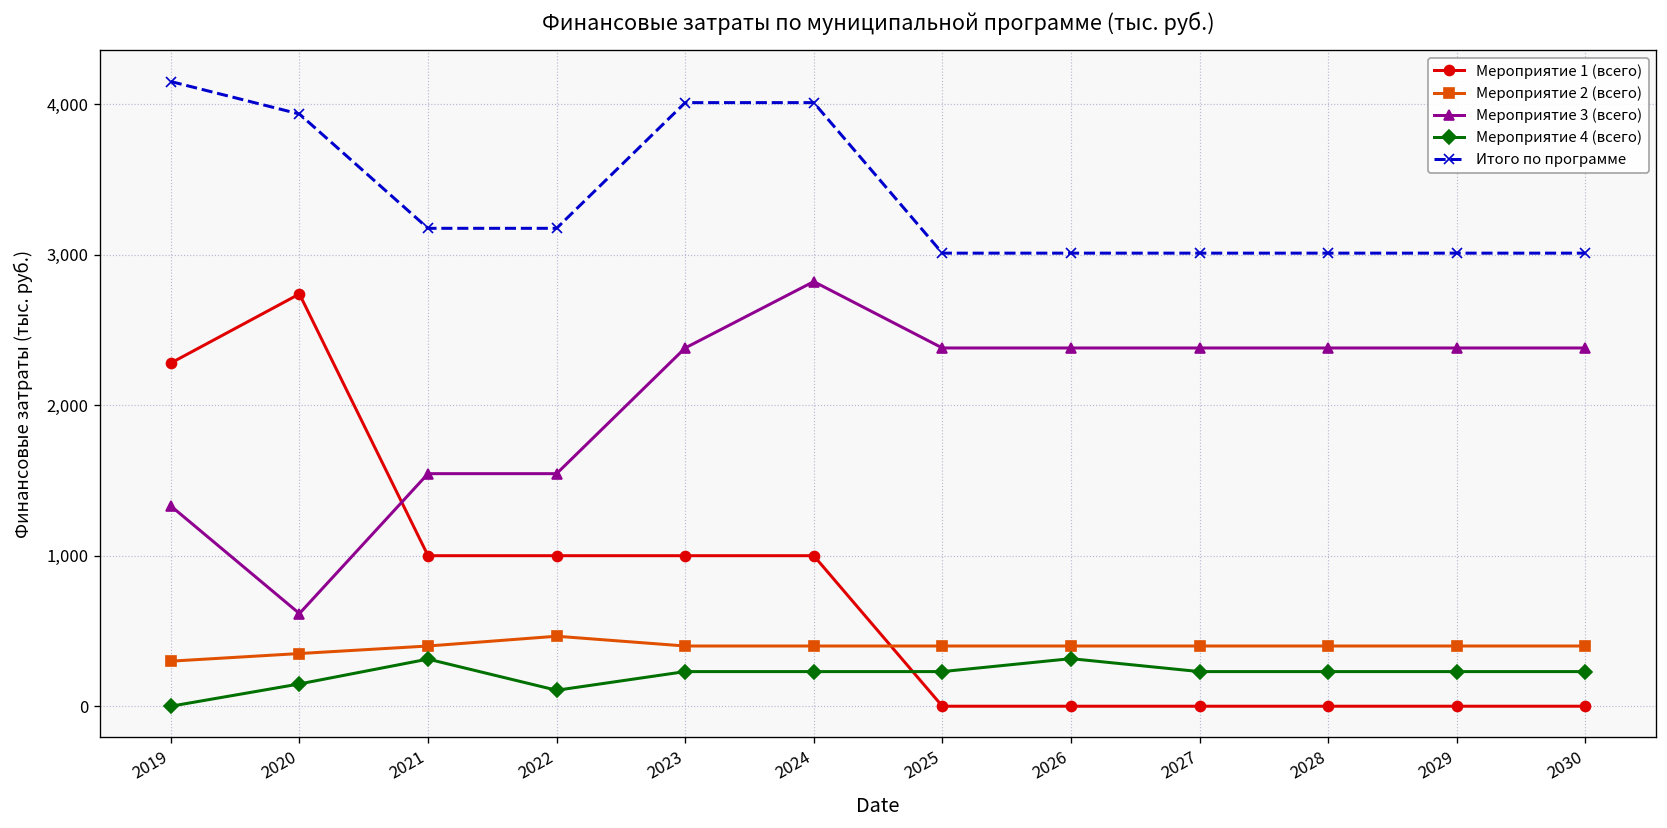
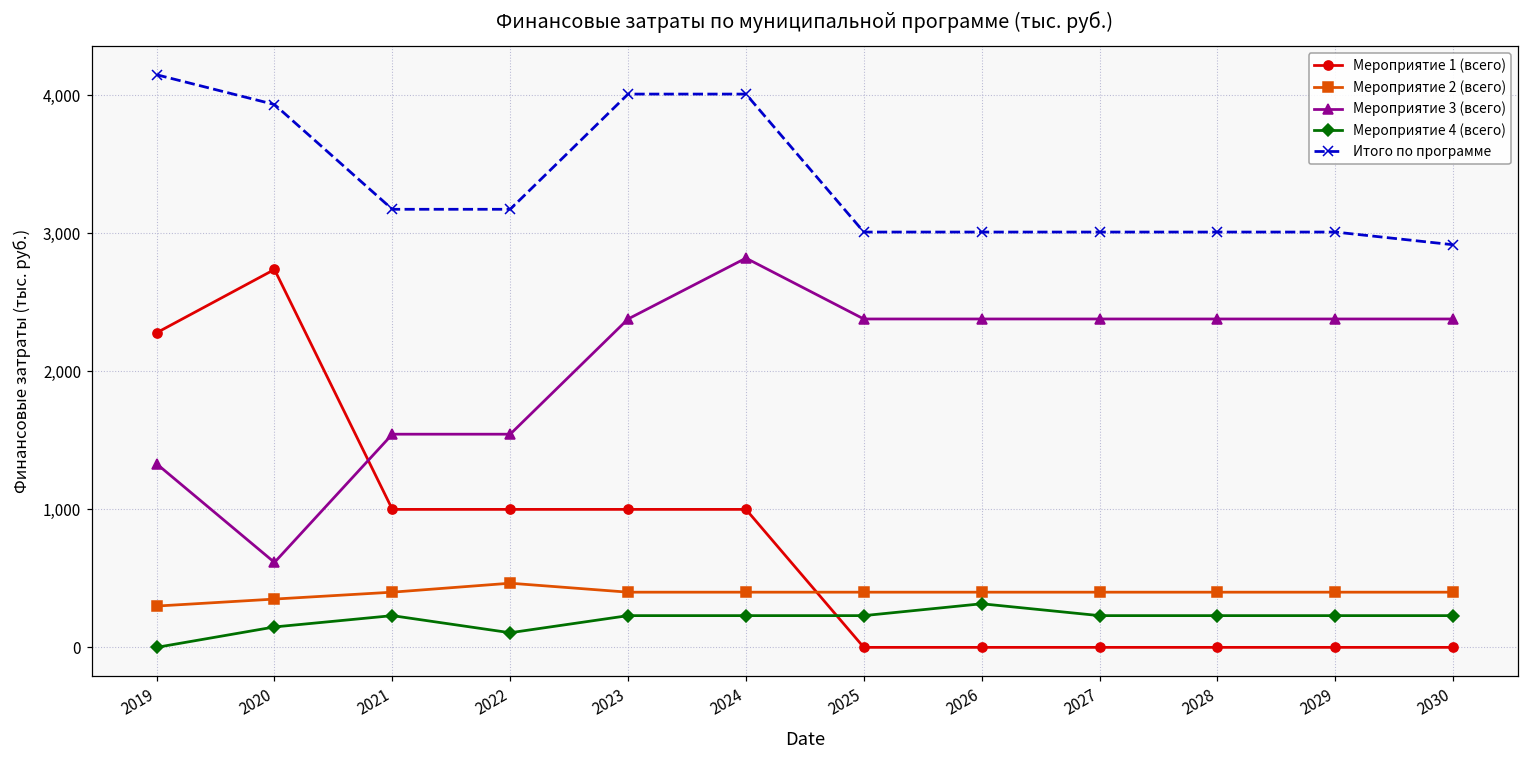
Мероприятие 4 (всего), 2021: 310 -> 230
Итого по программе, 2030: 3,010 -> 2,920
